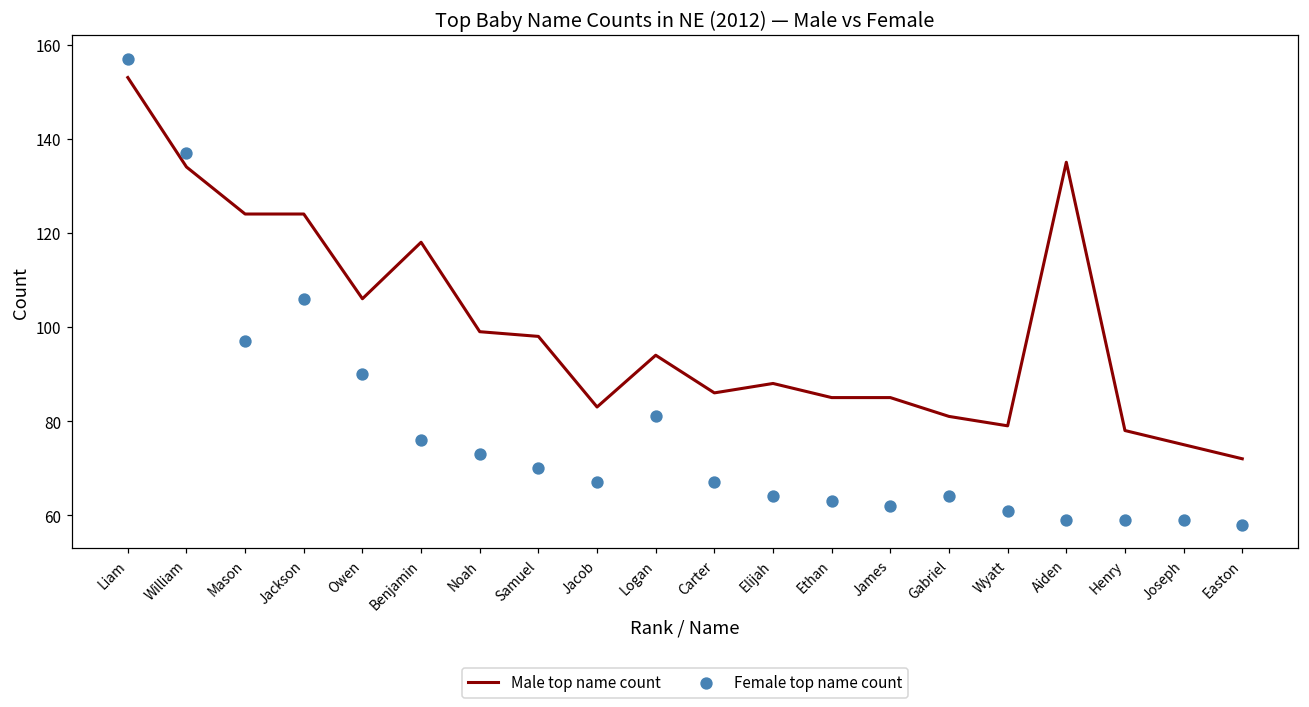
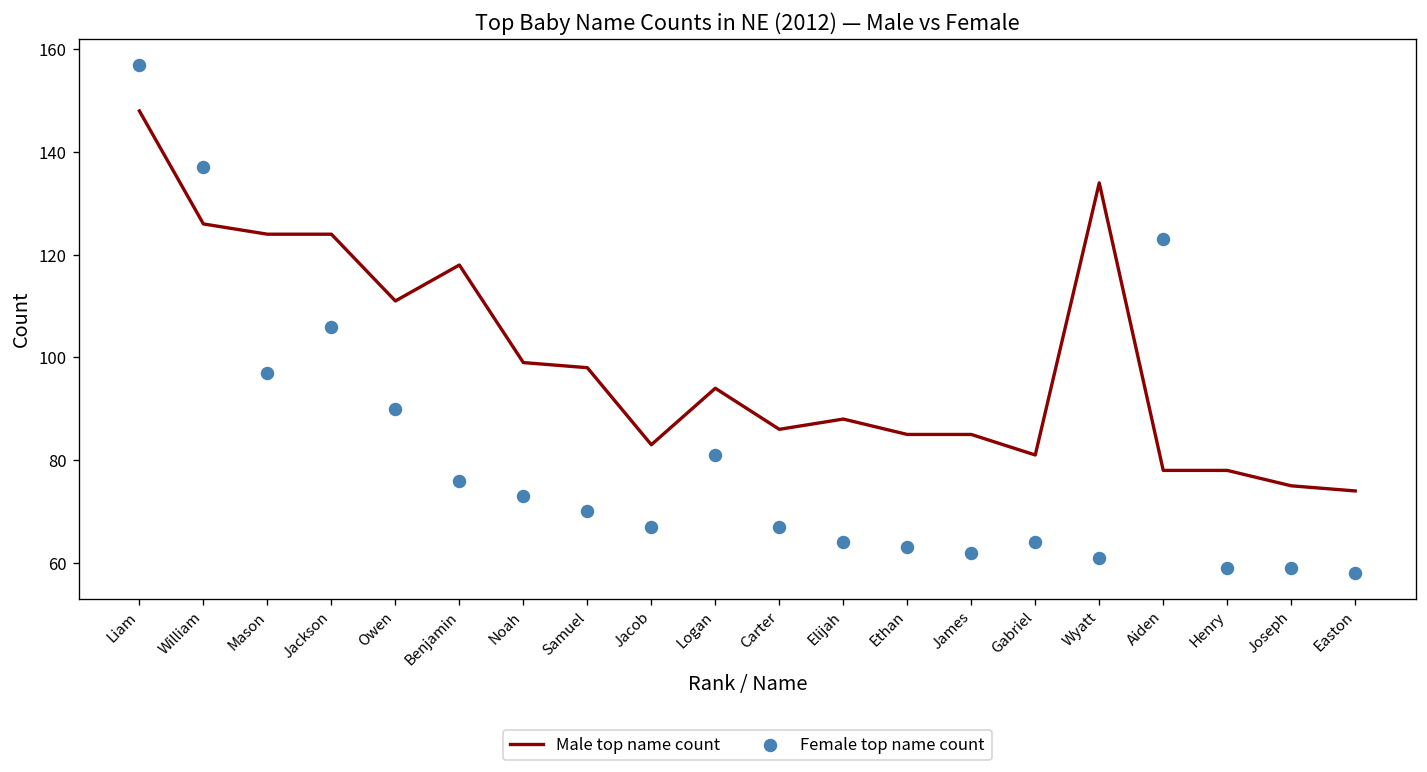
Male top name count, Liam: 153 -> 148
Male top name count, William: 134 -> 126
Male top name count, Owen: 106 -> 111
Male top name count, Wyatt: 79 -> 134
Male top name count, Aiden: 135 -> 78
Female top name count, Aiden: 59 -> 123
Male top name count, Easton: 72 -> 74
